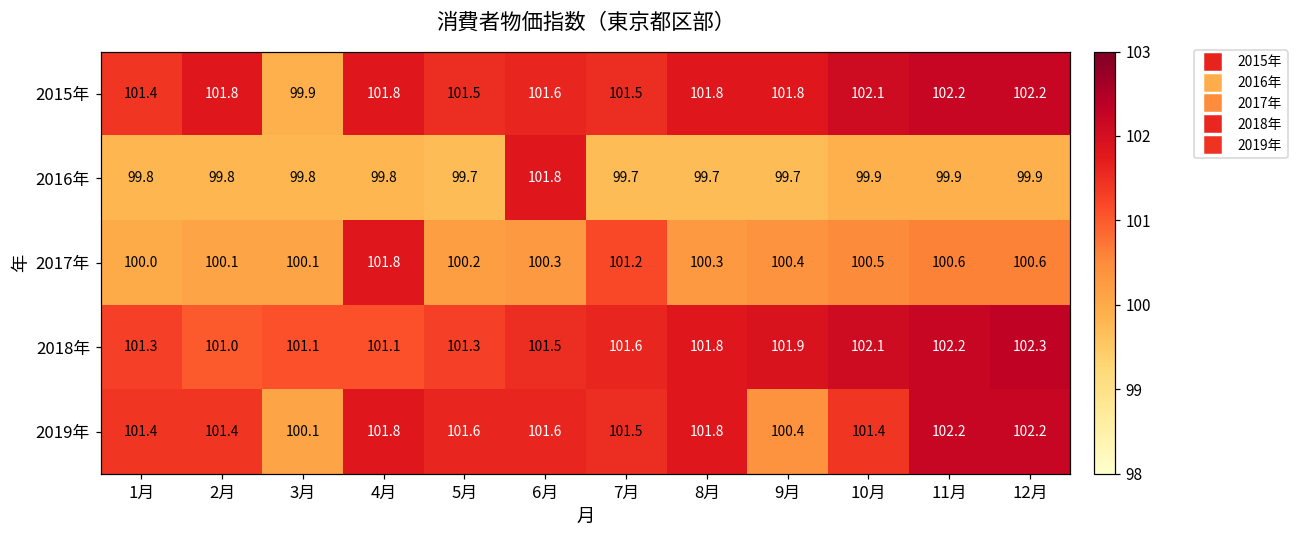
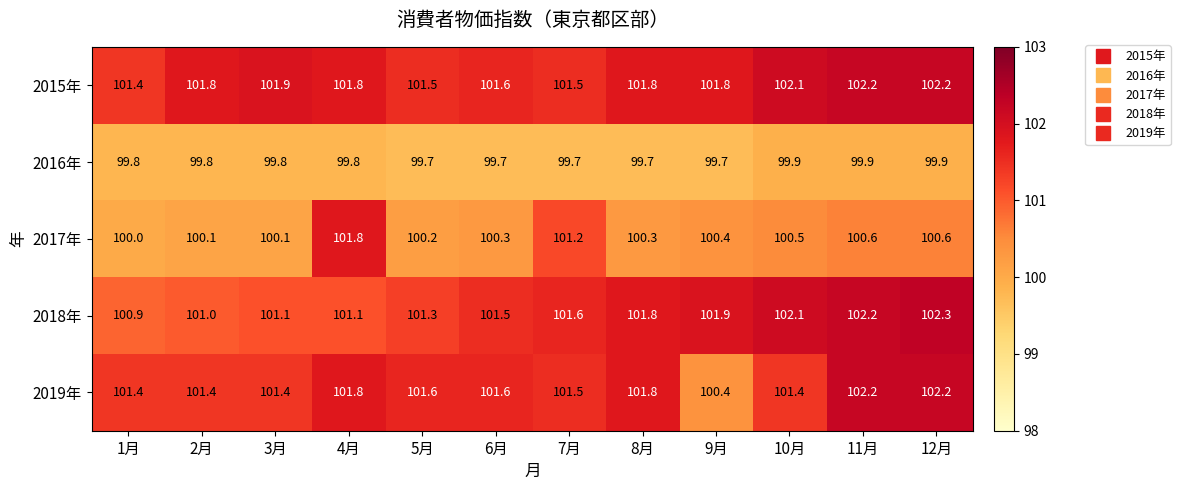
2015年, 3月: 99.9 -> 101.9
2016年, 6月: 101.8 -> 99.7
2018年, 1月: 101.3 -> 100.9
2019年, 3月: 100.1 -> 101.4
